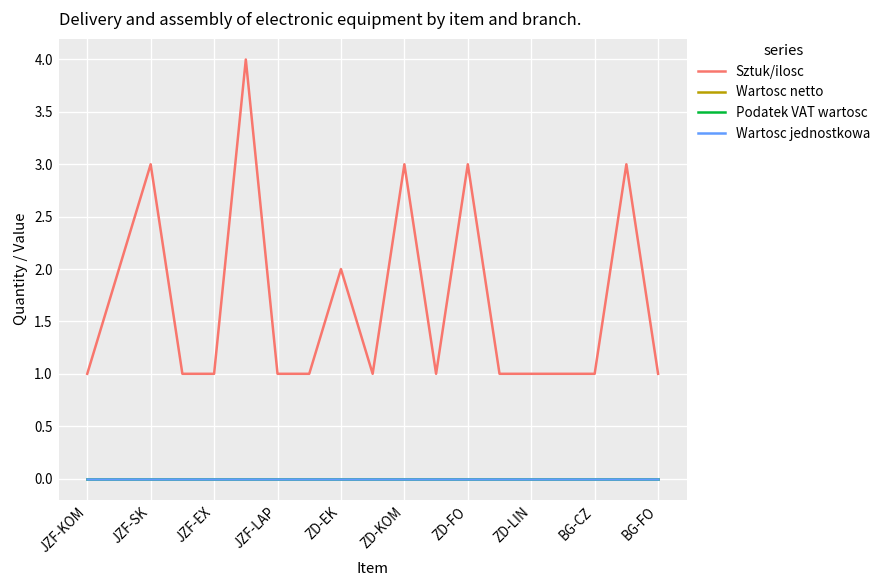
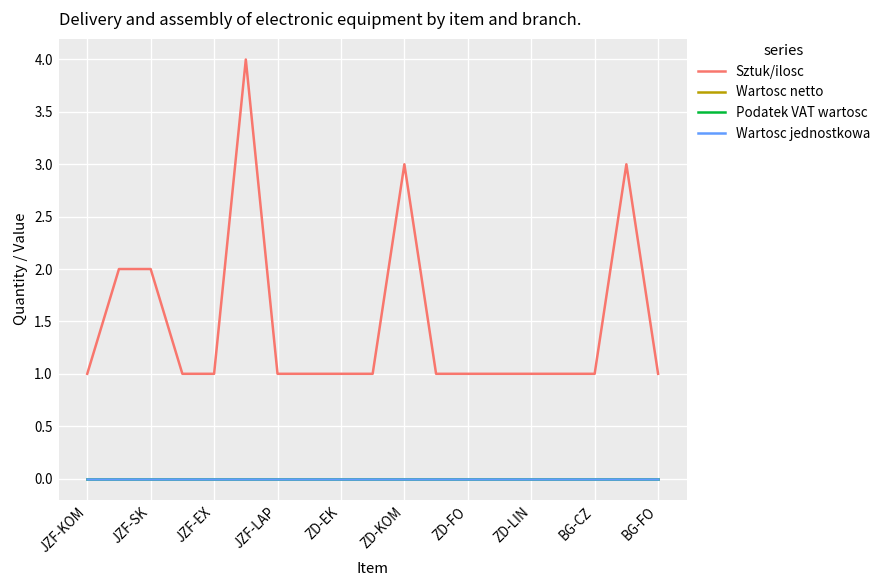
Sztuk/ilosc, JZF-SK: 3 -> 2
Sztuk/ilosc, ZD-EK: 2 -> 1
Sztuk/ilosc, ZD-FO: 3 -> 1
